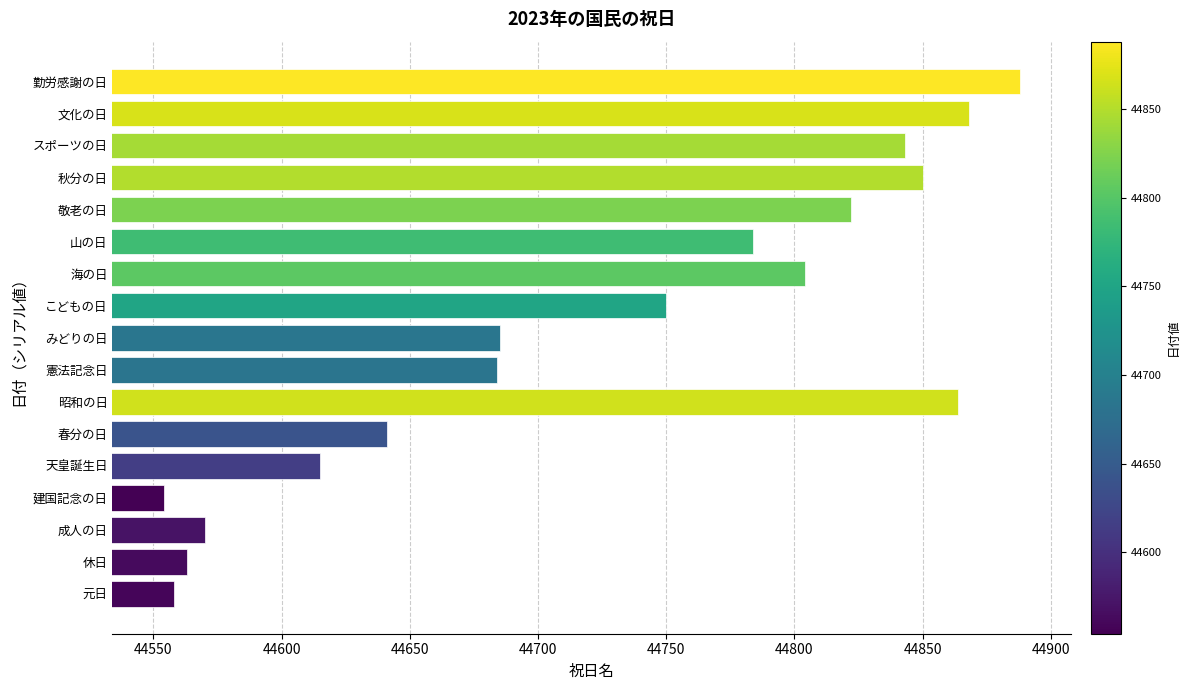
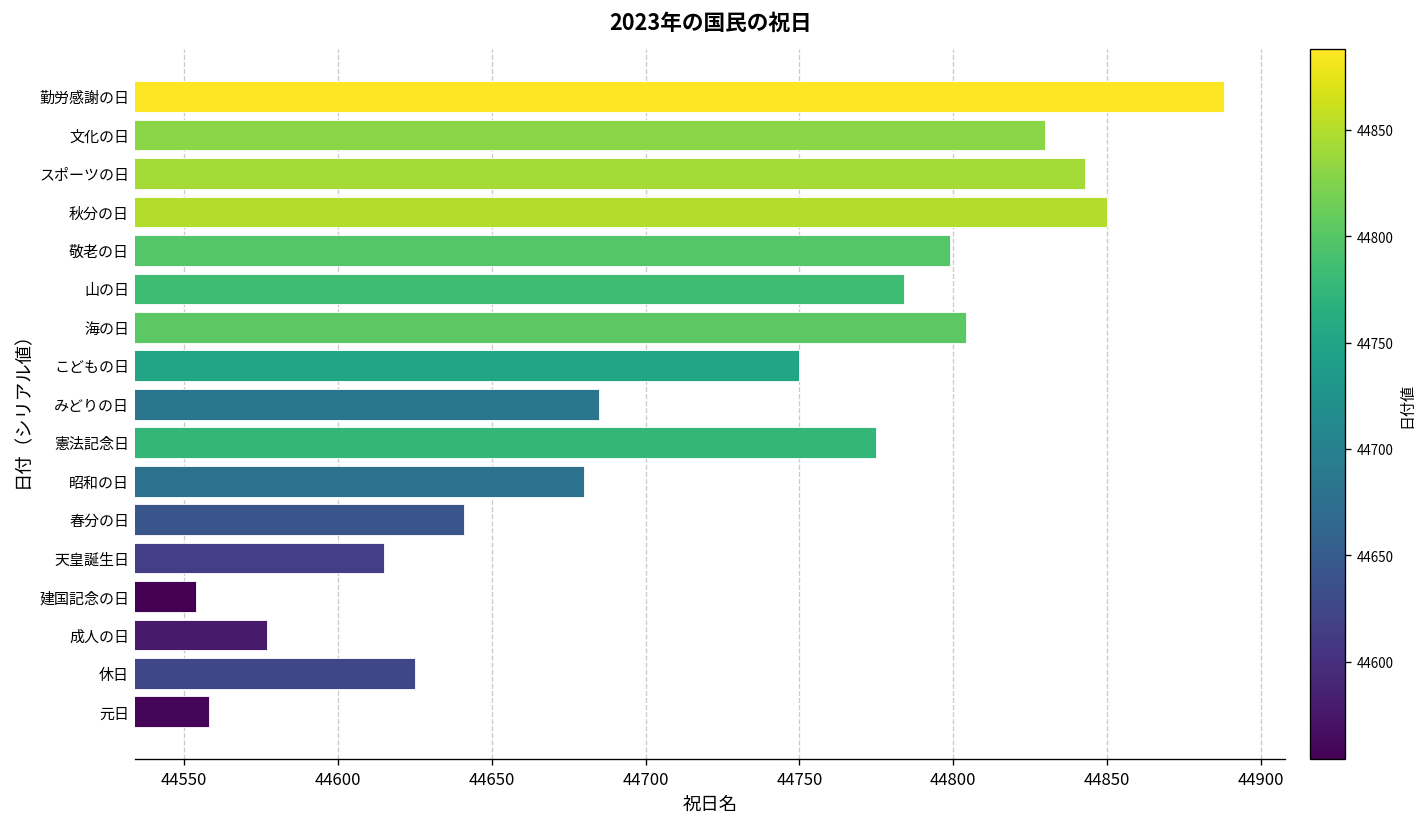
文化の日: 44868 -> 44830
敬老の日: 44822 -> 44799
憲法記念日: 44684 -> 44775
昭和の日: 44864 -> 44680
成人の日: 44570 -> 44577
休日: 44563 -> 44625
